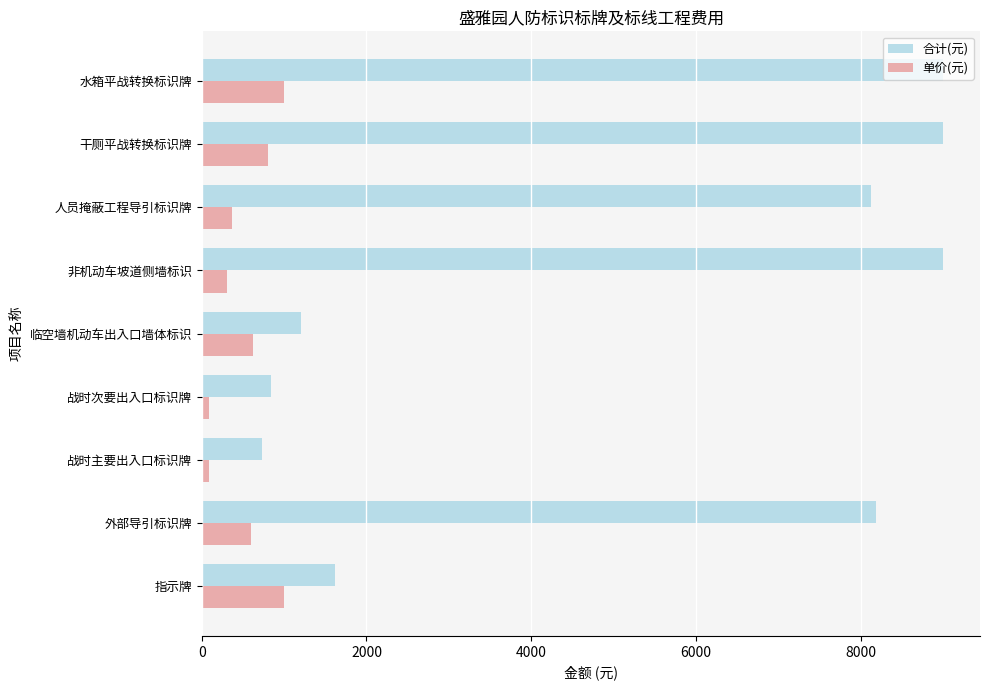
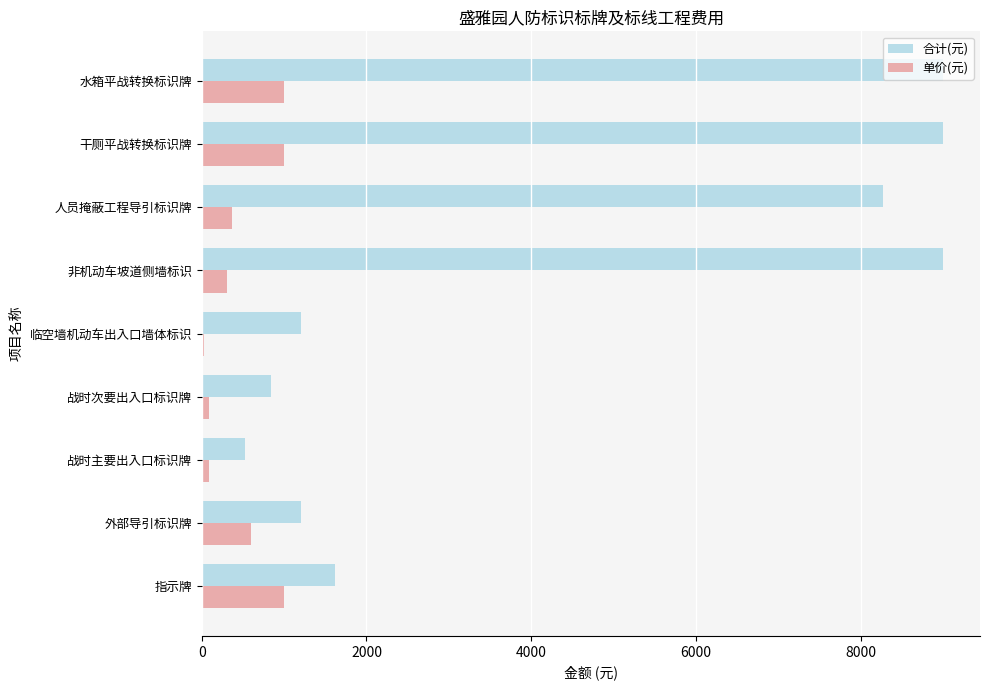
单价(元), 干厕平战转换标识牌: 800 -> 1000
合计(元), 人员掩蔽工程导引标识牌: 8100 -> 8300
单价(元), 临空墙机动车出入口墙体标识: 600 -> 0
合计(元), 战时主要出入口标识牌: 700 -> 500
合计(元), 外部导引标识牌: 8200 -> 1200
